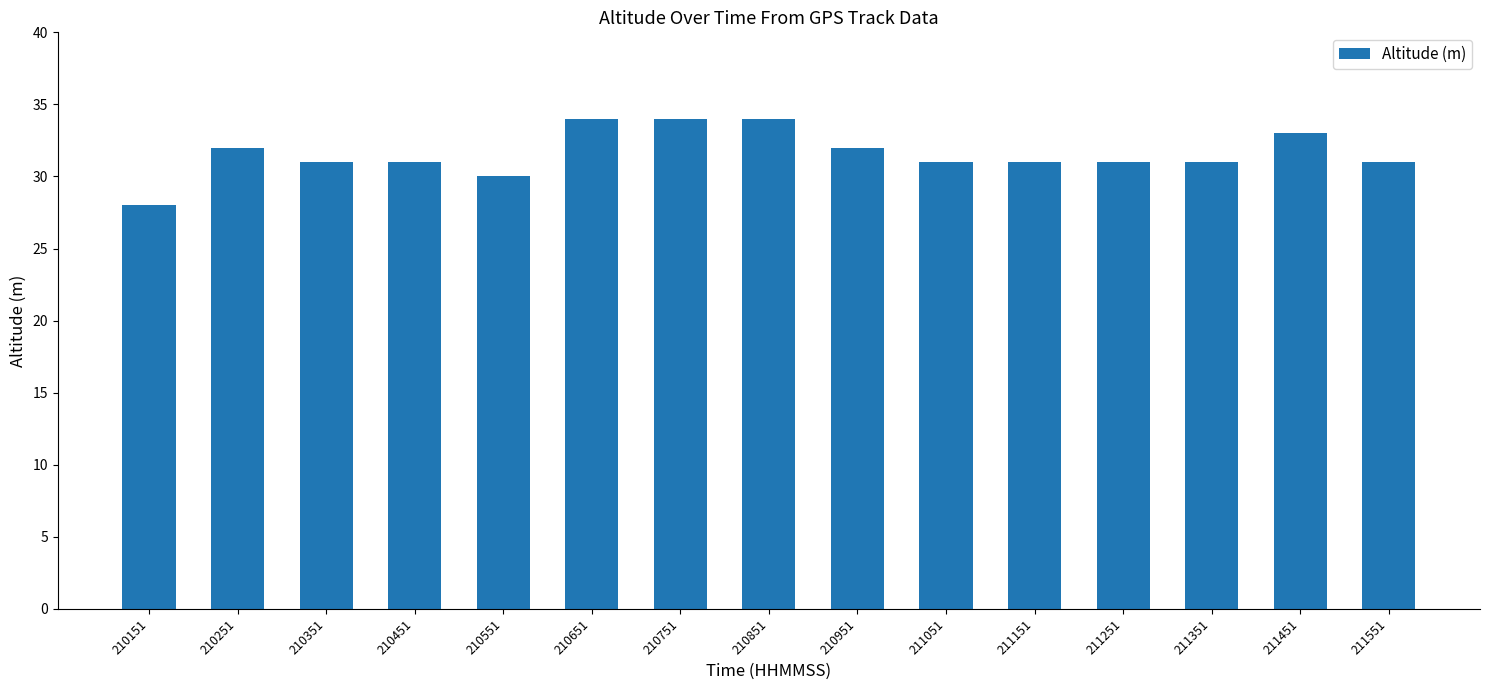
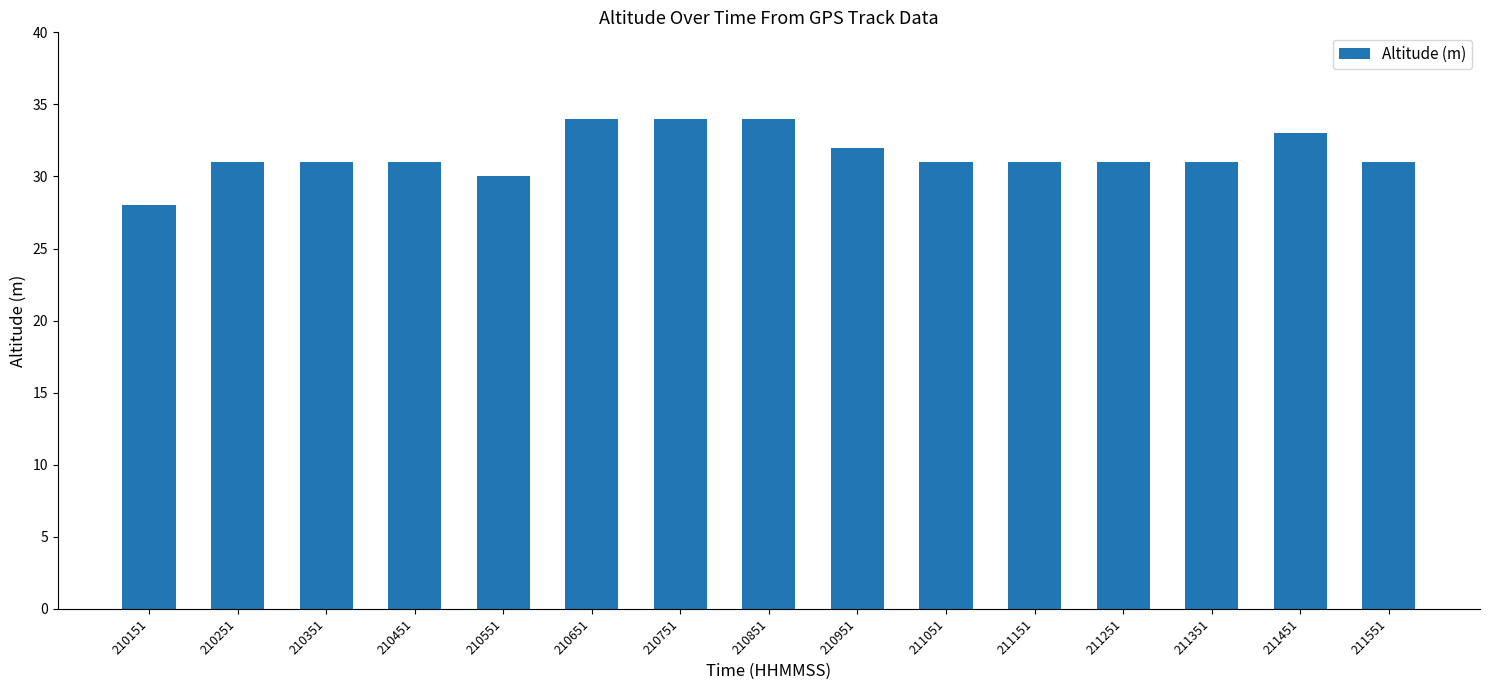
210251: 32 -> 31
